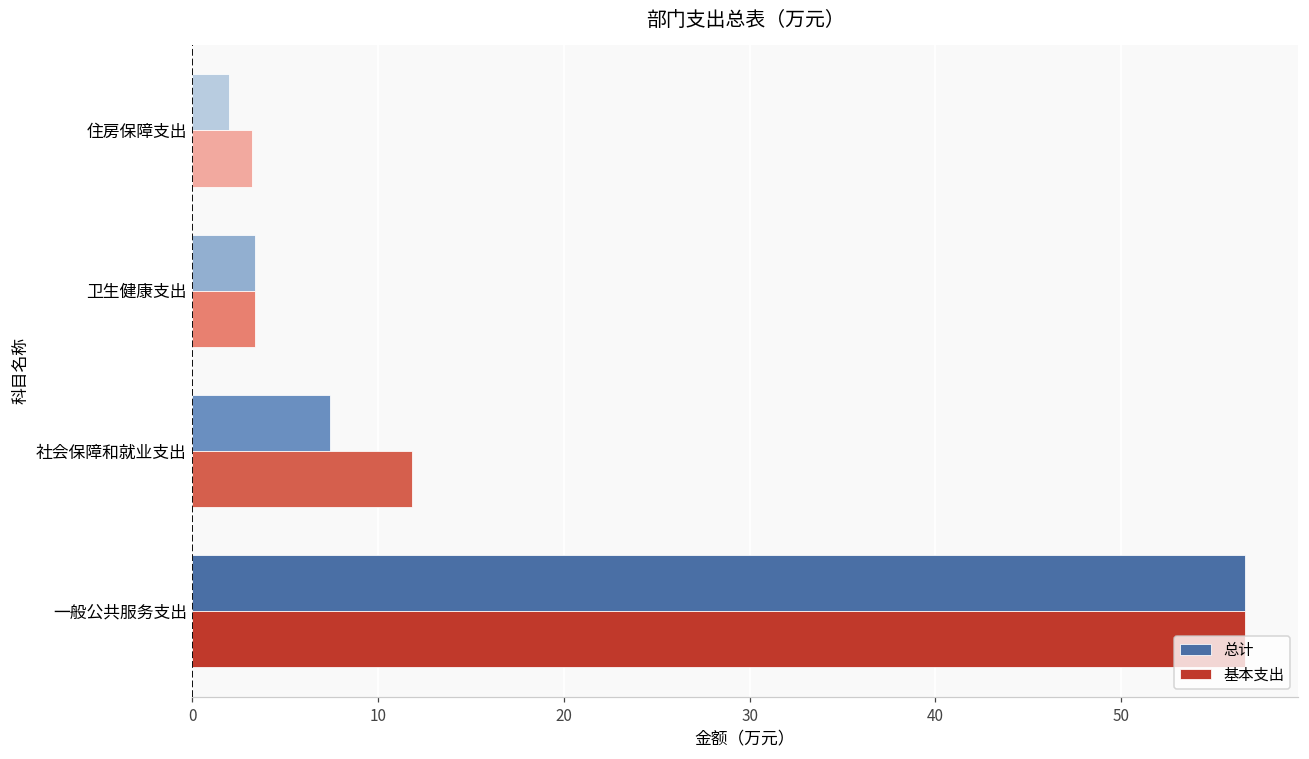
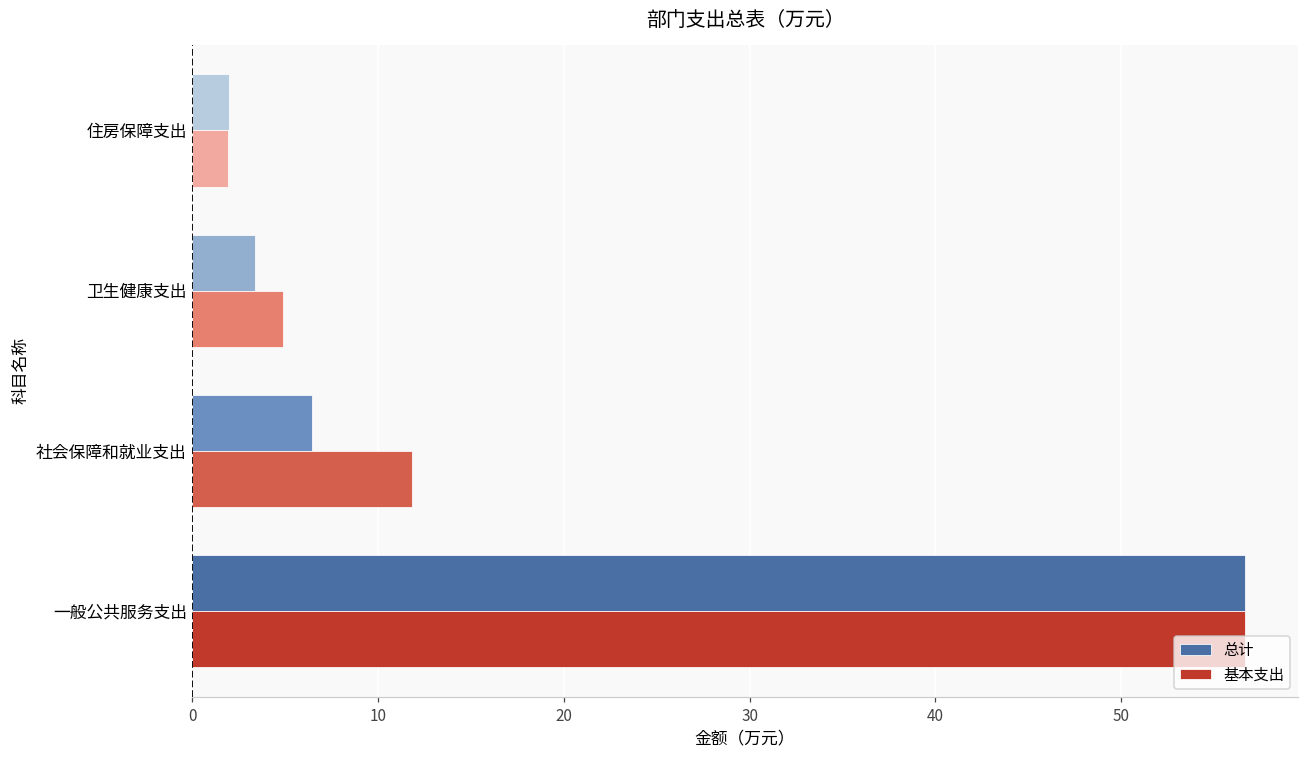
基本支出, 住房保障支出: 3.2 -> 1.9
基本支出, 卫生健康支出: 3.4 -> 4.9
总计, 社会保障和就业支出: 7.4 -> 6.5
